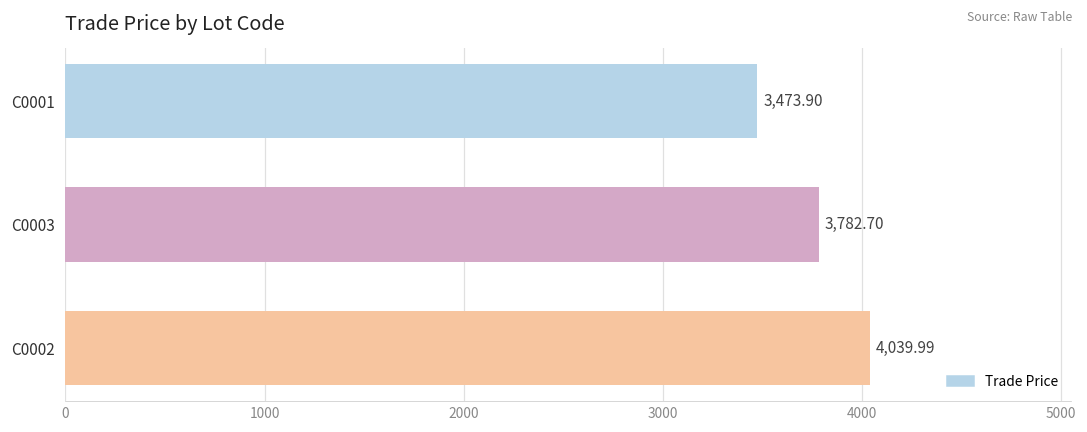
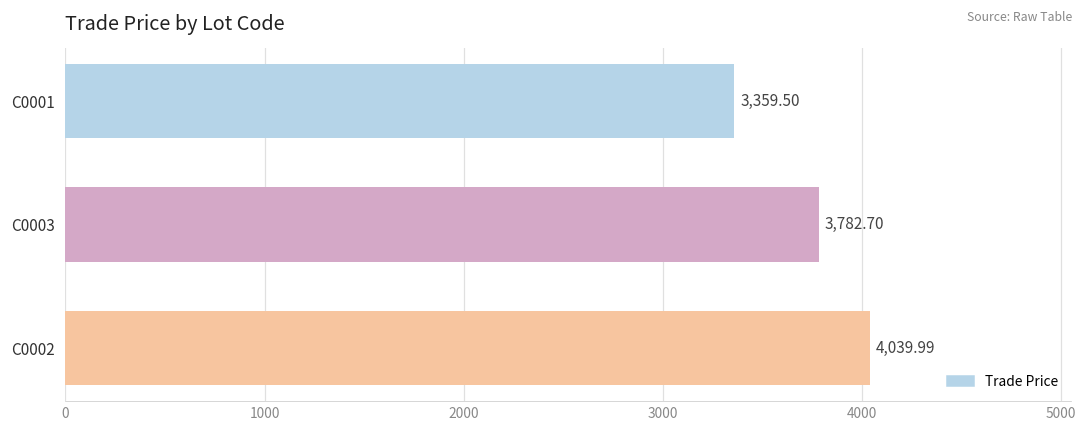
C0001: 3,473.90 -> 3,359.50
